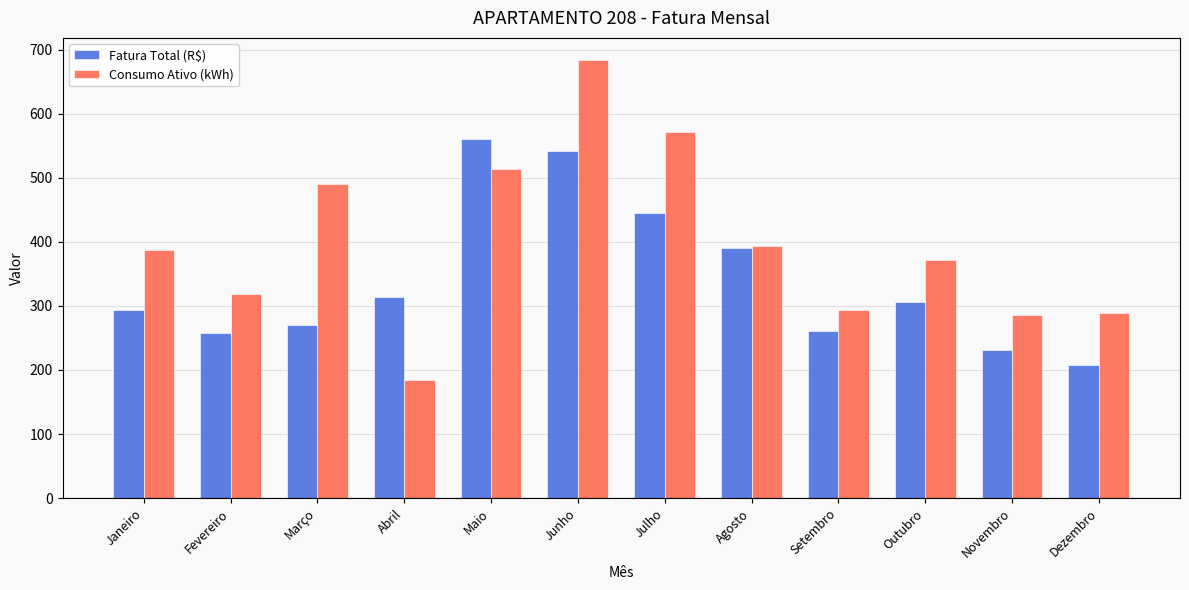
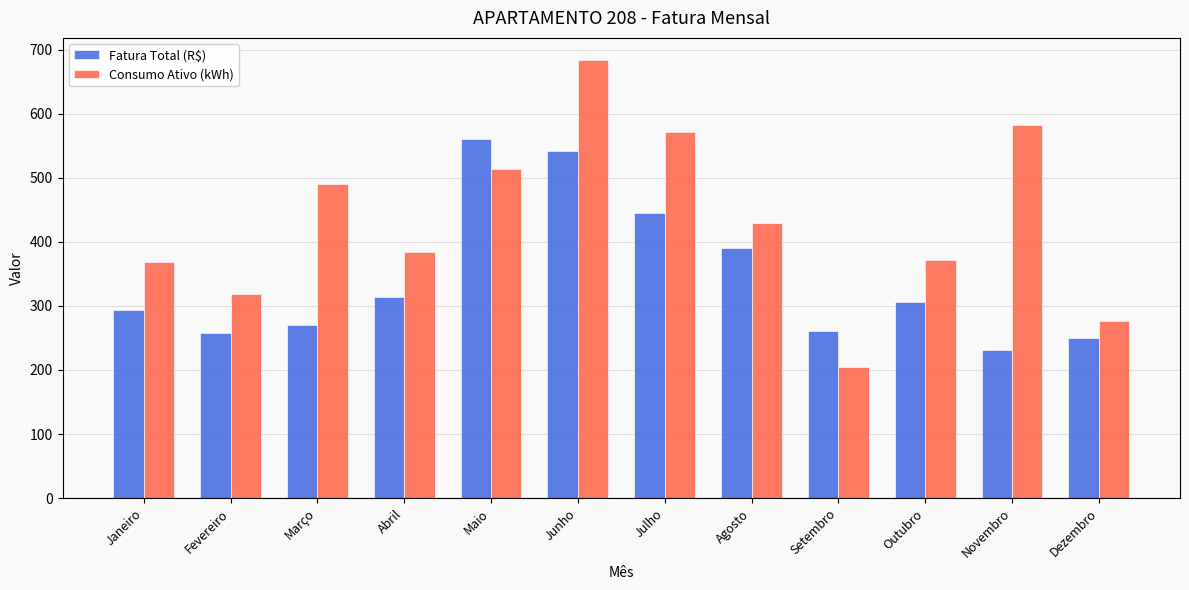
Consumo Ativo (kWh), Janeiro: 390 -> 370
Consumo Ativo (kWh), Abril: 190 -> 380
Consumo Ativo (kWh), Agosto: 390 -> 430
Consumo Ativo (kWh), Setembro: 290 -> 210
Consumo Ativo (kWh), Novembro: 290 -> 580
Fatura Total (R$), Dezembro: 210 -> 250
Consumo Ativo (kWh), Dezembro: 290 -> 280
